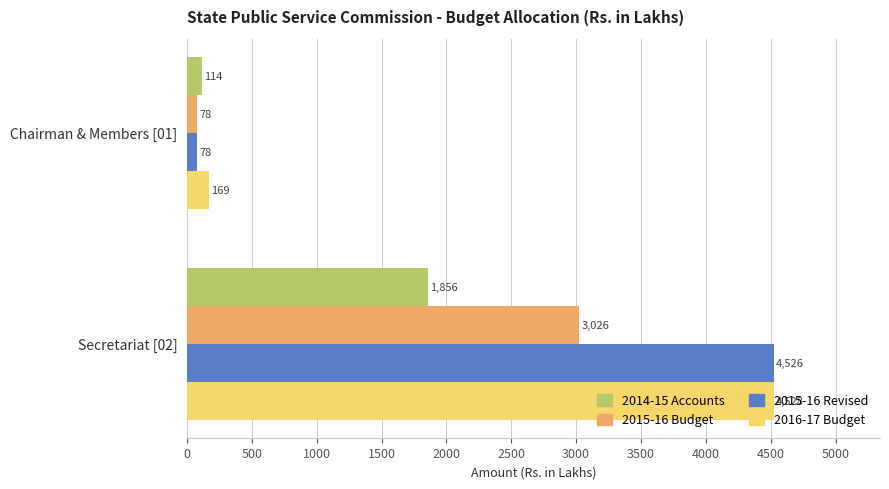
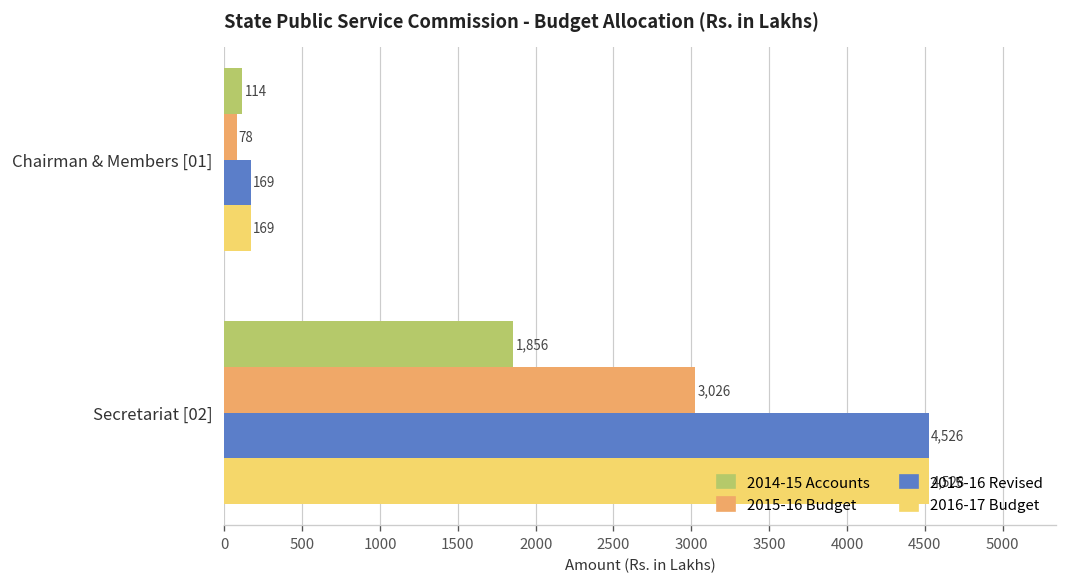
2015-16 Revised, Chairman & Members [01]: 78 -> 169
